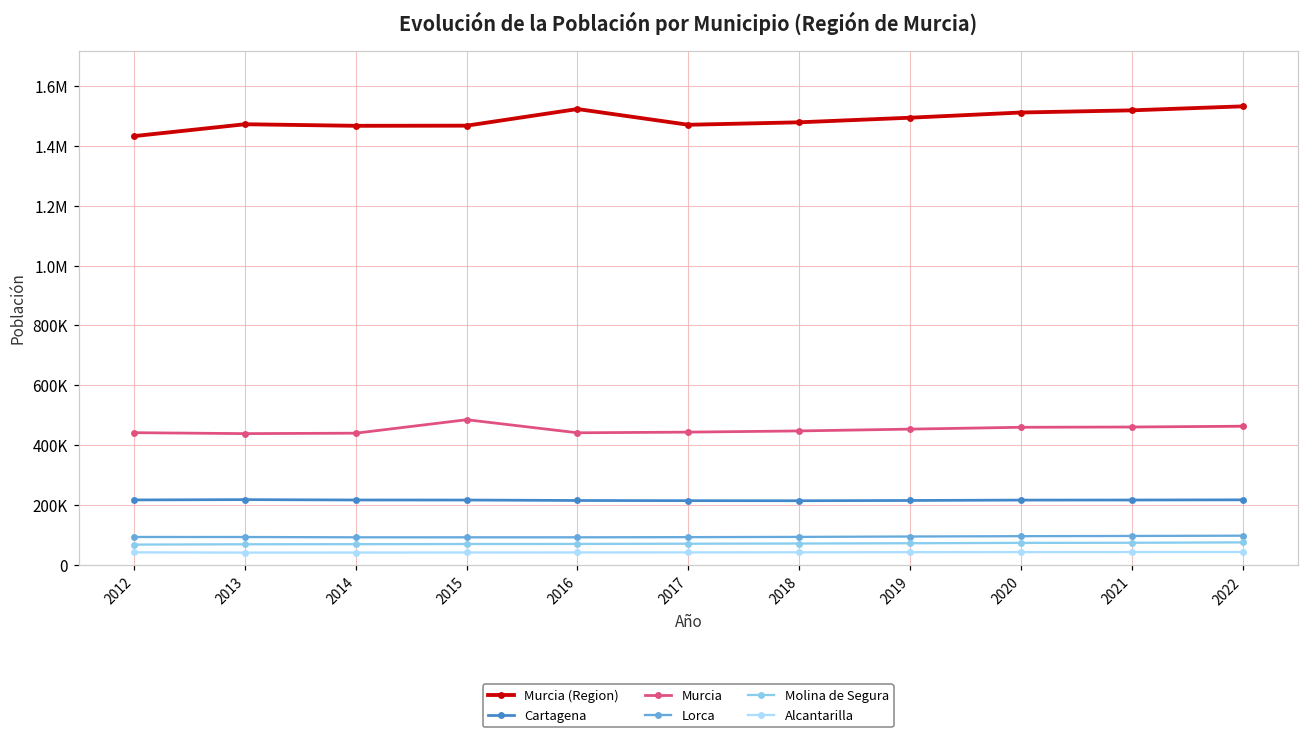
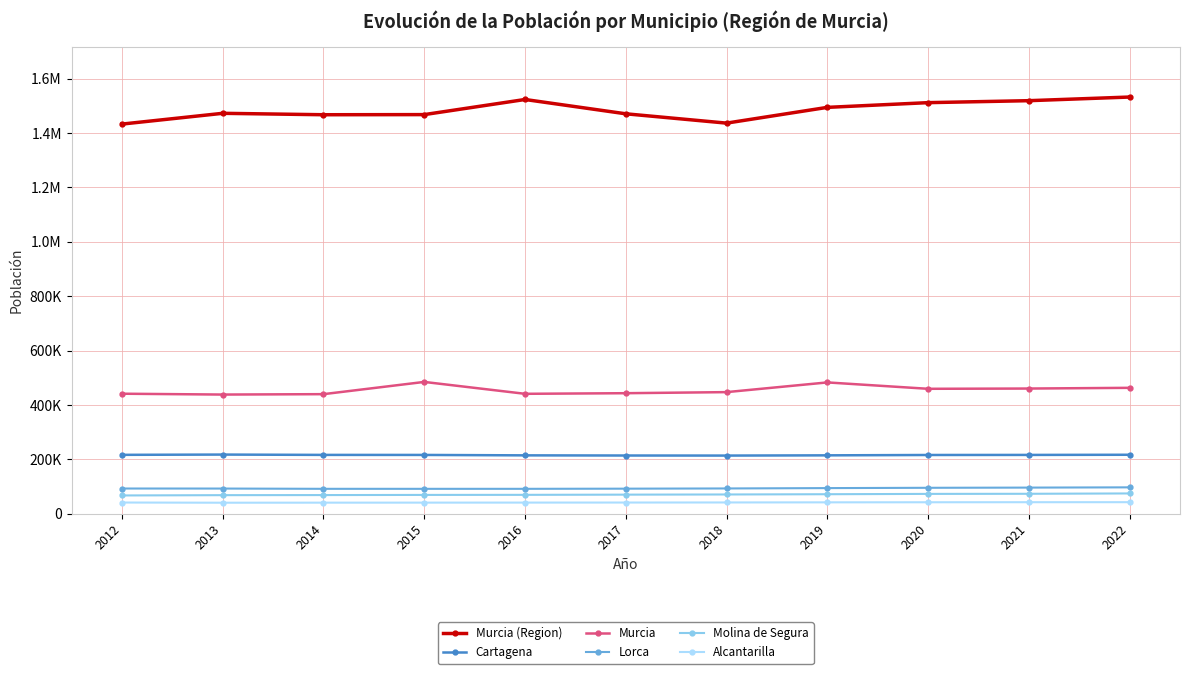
Murcia (Region), 2018: 1480000 -> 1440000
Murcia, 2019: 450000 -> 480000
